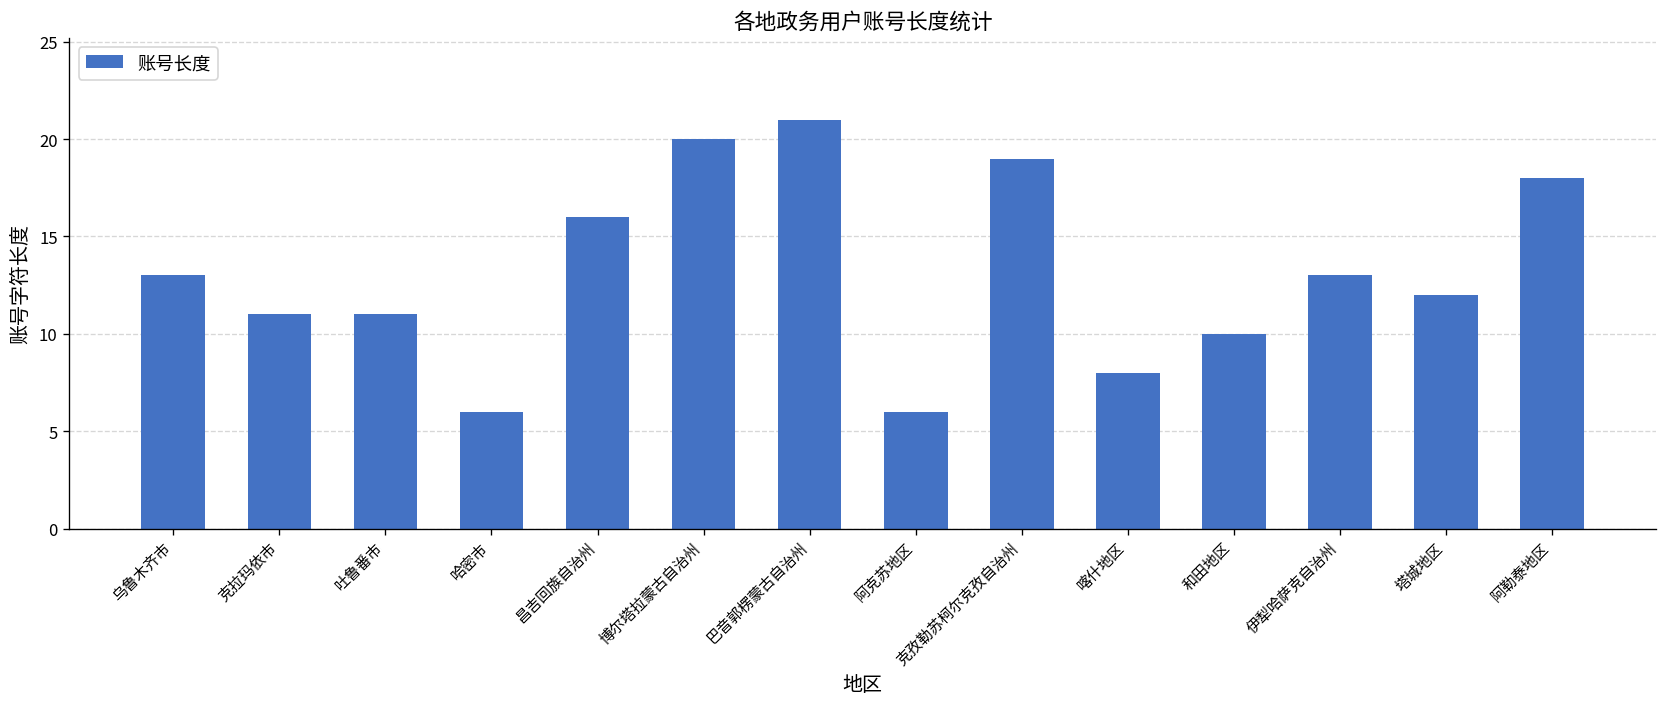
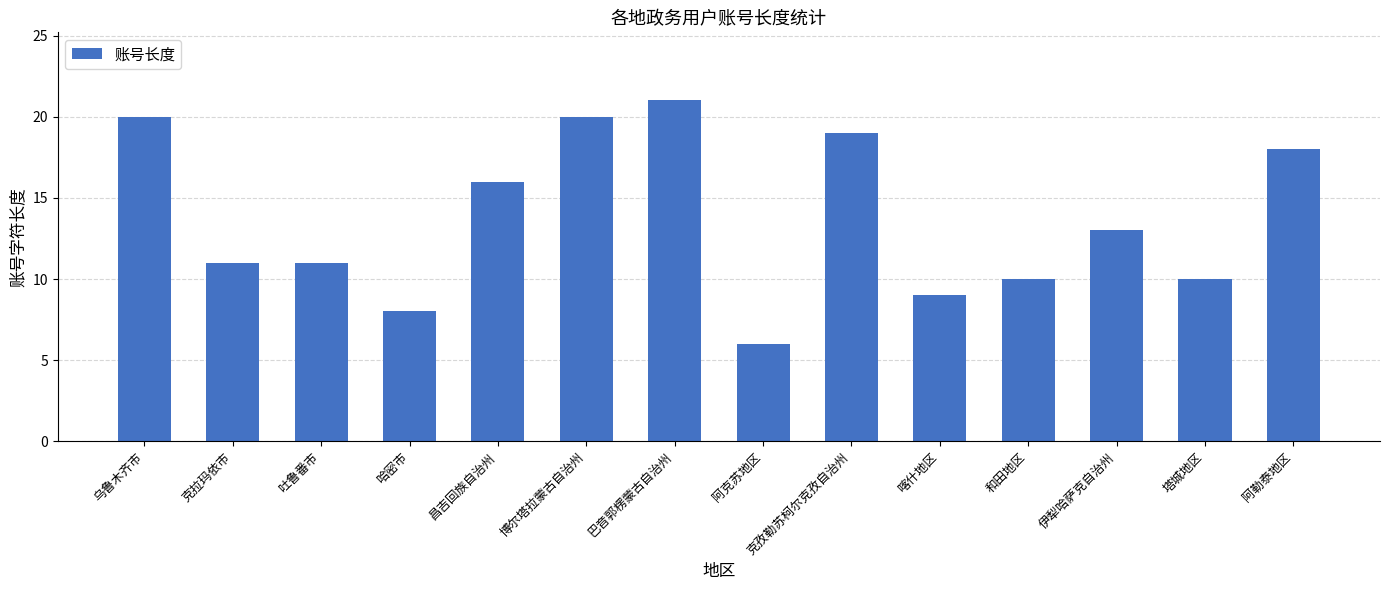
乌鲁木齐市: 13 -> 20
哈密市: 6 -> 8
喀什地区: 8 -> 9
塔城地区: 12 -> 10
